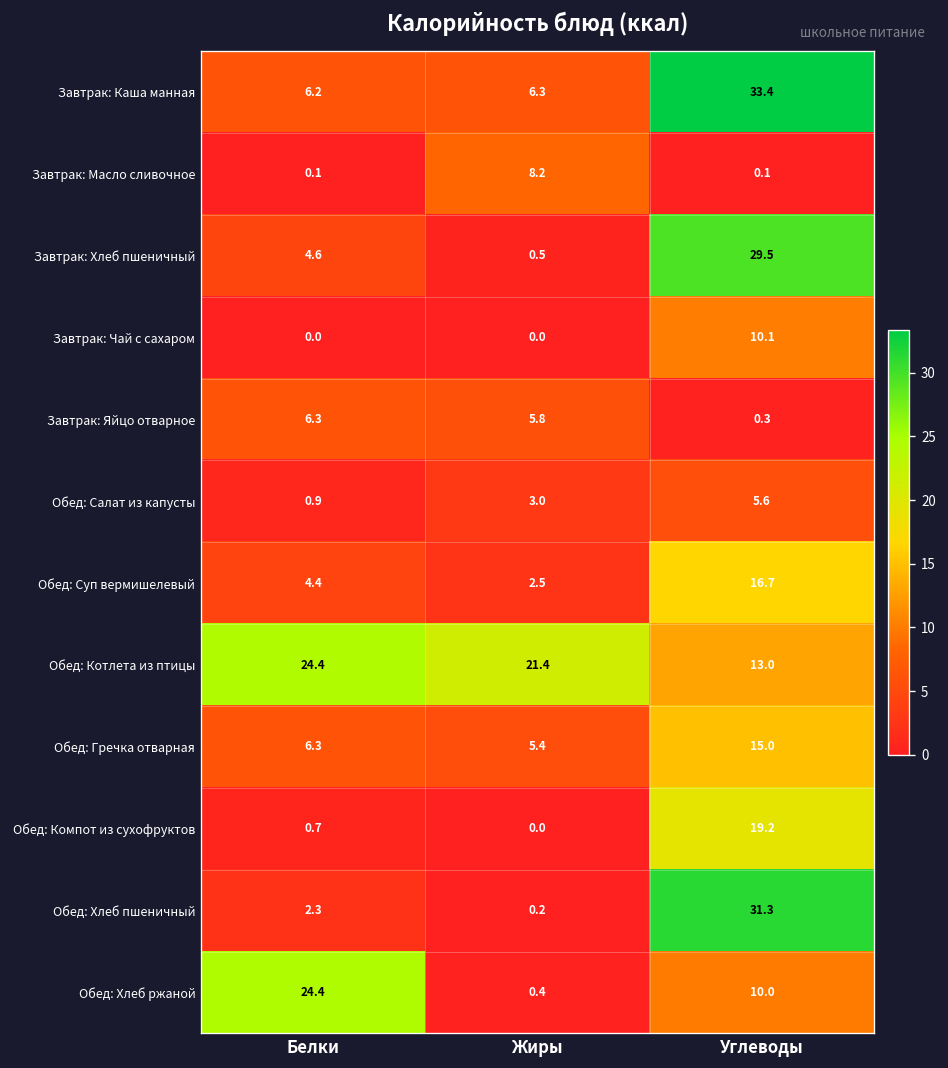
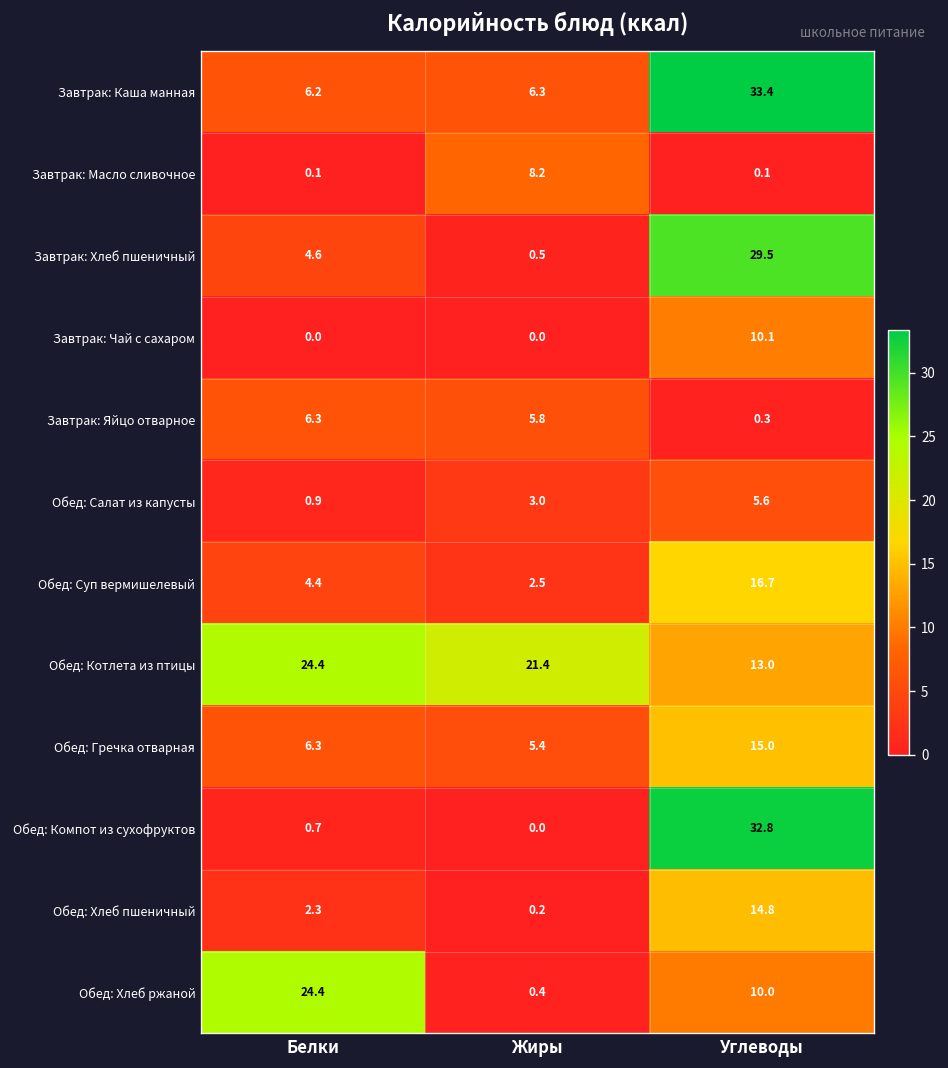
Обед: Компот из сухофруктов, Углеводы: 19.2 -> 32.8
Обед: Хлеб пшеничный, Углеводы: 31.3 -> 14.8
